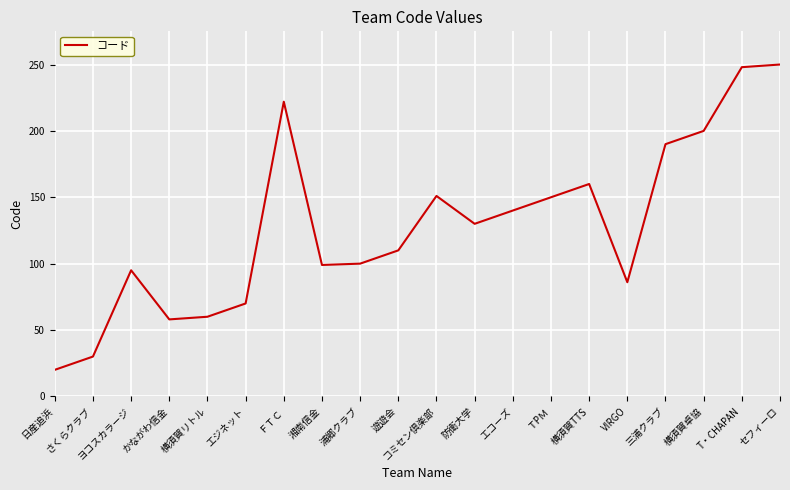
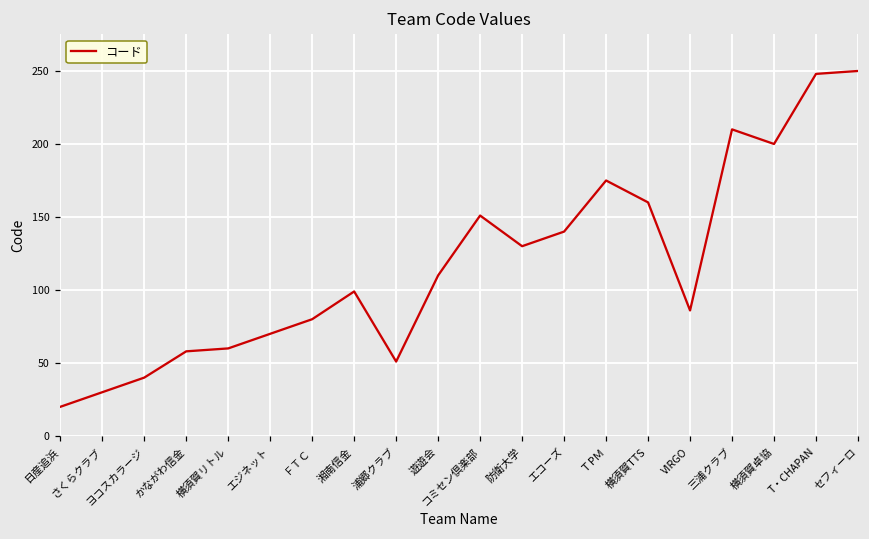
ヨコスカラージ: 95 -> 40
ＦＴＣ: 222 -> 80
浦郷クラブ: 100 -> 51
ＴPＭ: 150 -> 175
三浦クラブ: 190 -> 210
